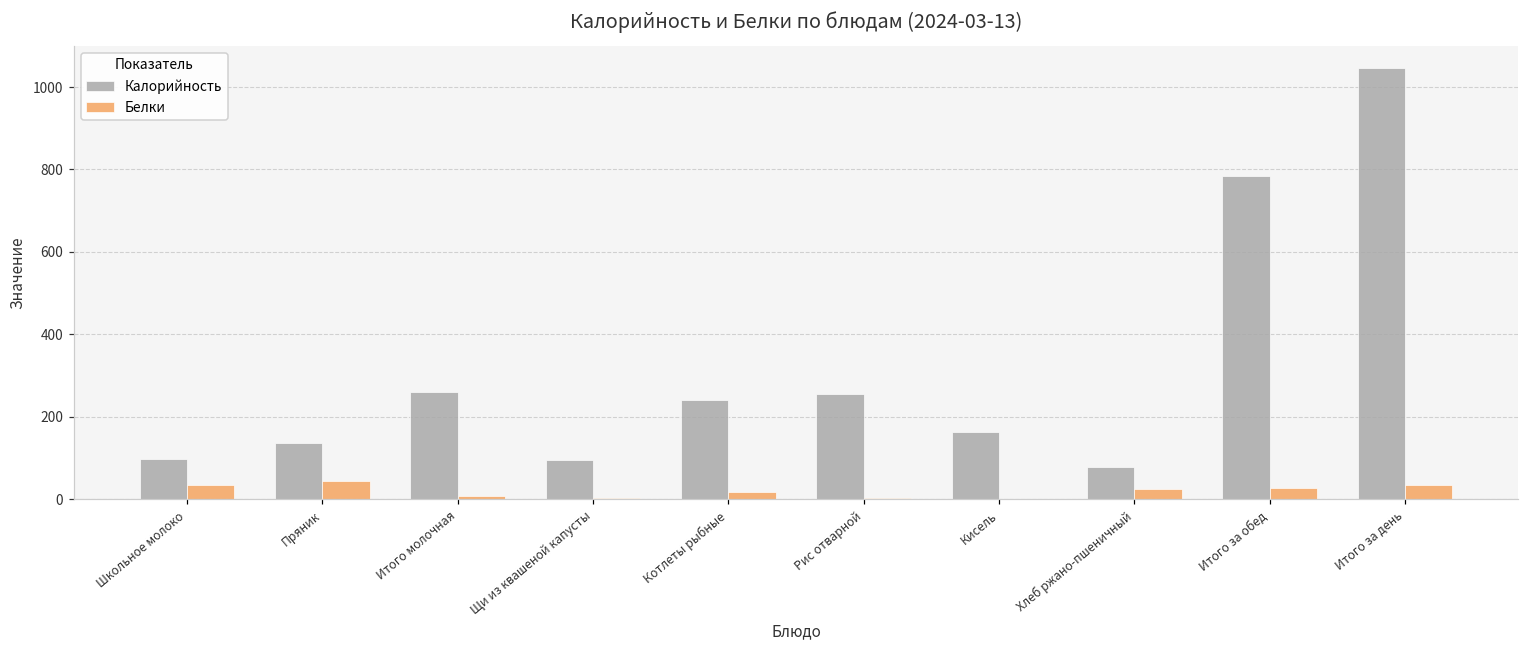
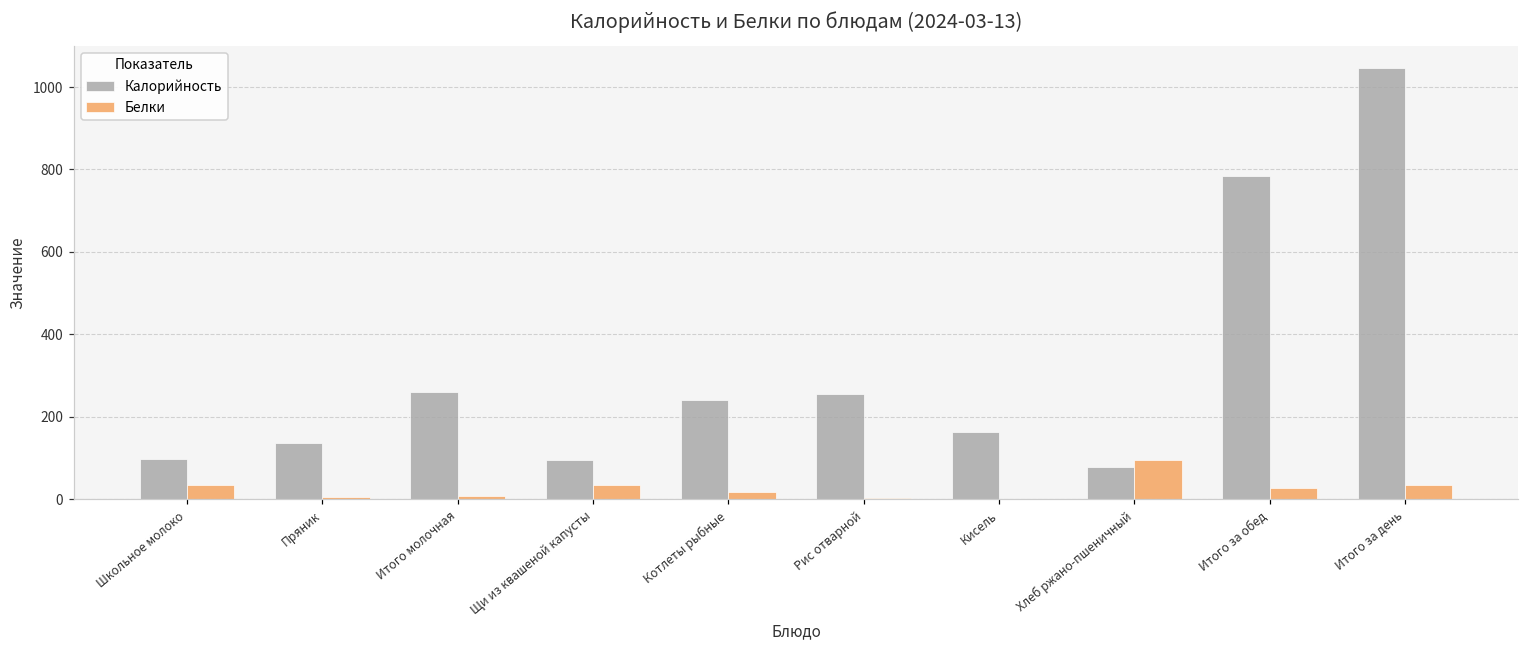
Белки, Пряник: 40 -> 10
Белки, Щи из квашеной капусты: 0 -> 40
Белки, Хлеб ржано-пшеничный: 20 -> 90
